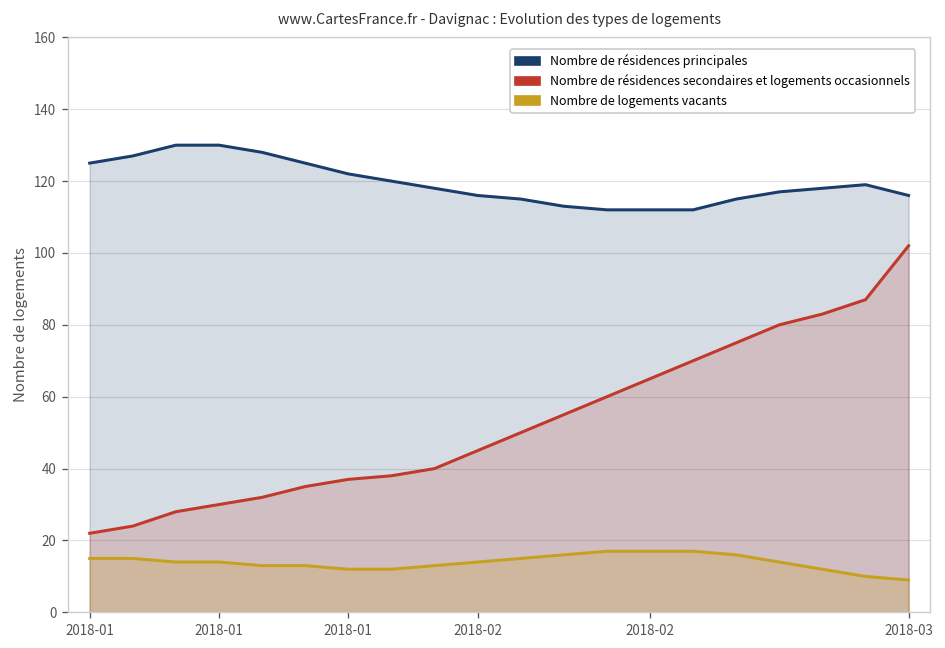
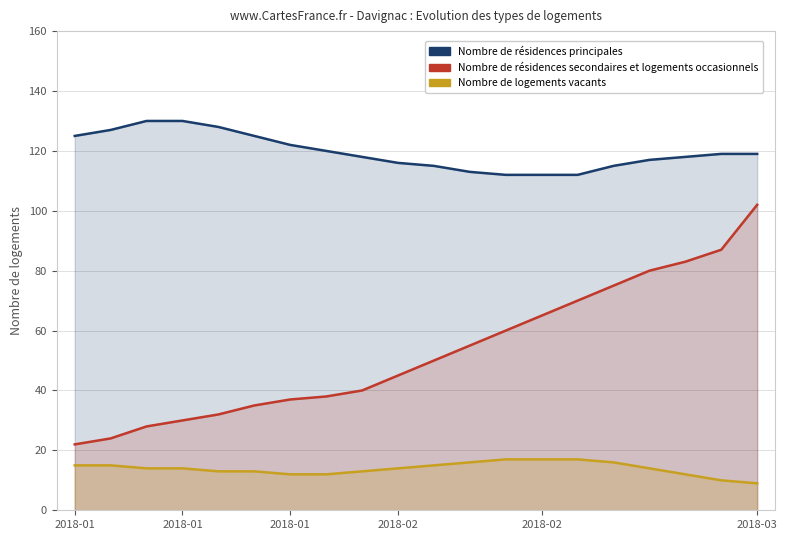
Nombre de résidences principales, 2018-03: 116 -> 119
